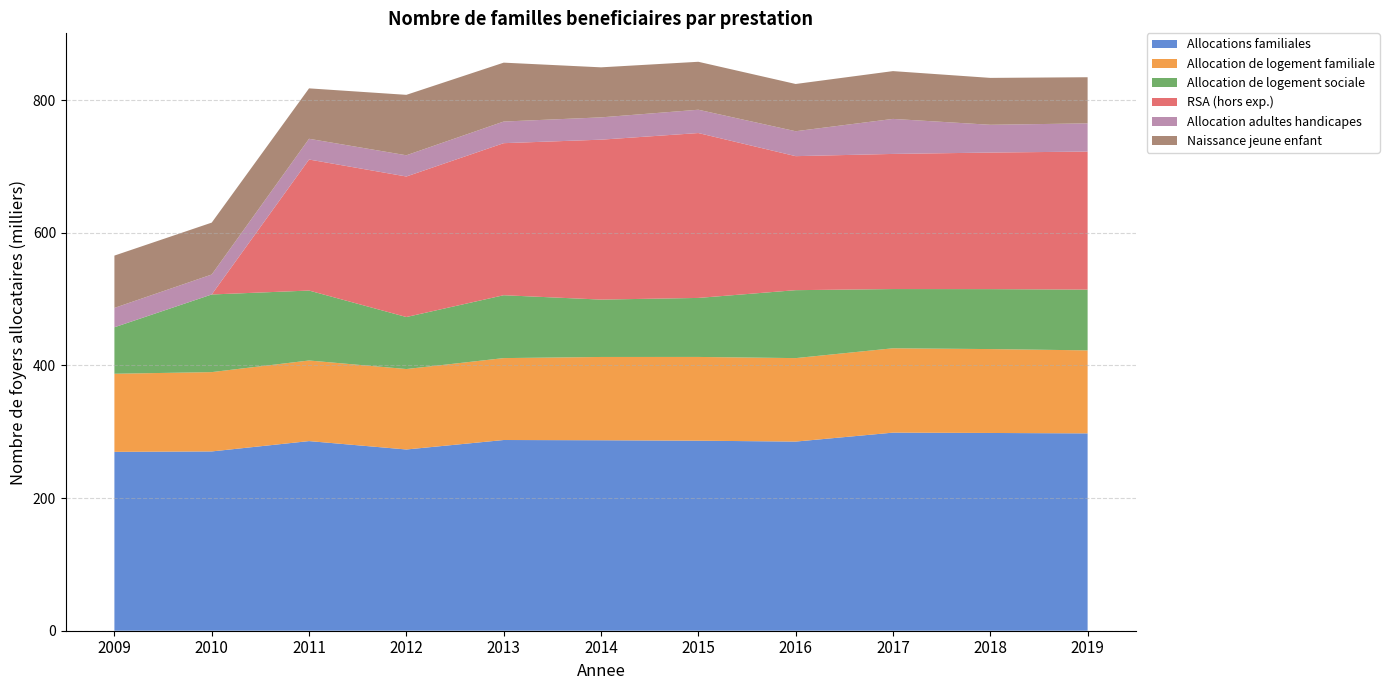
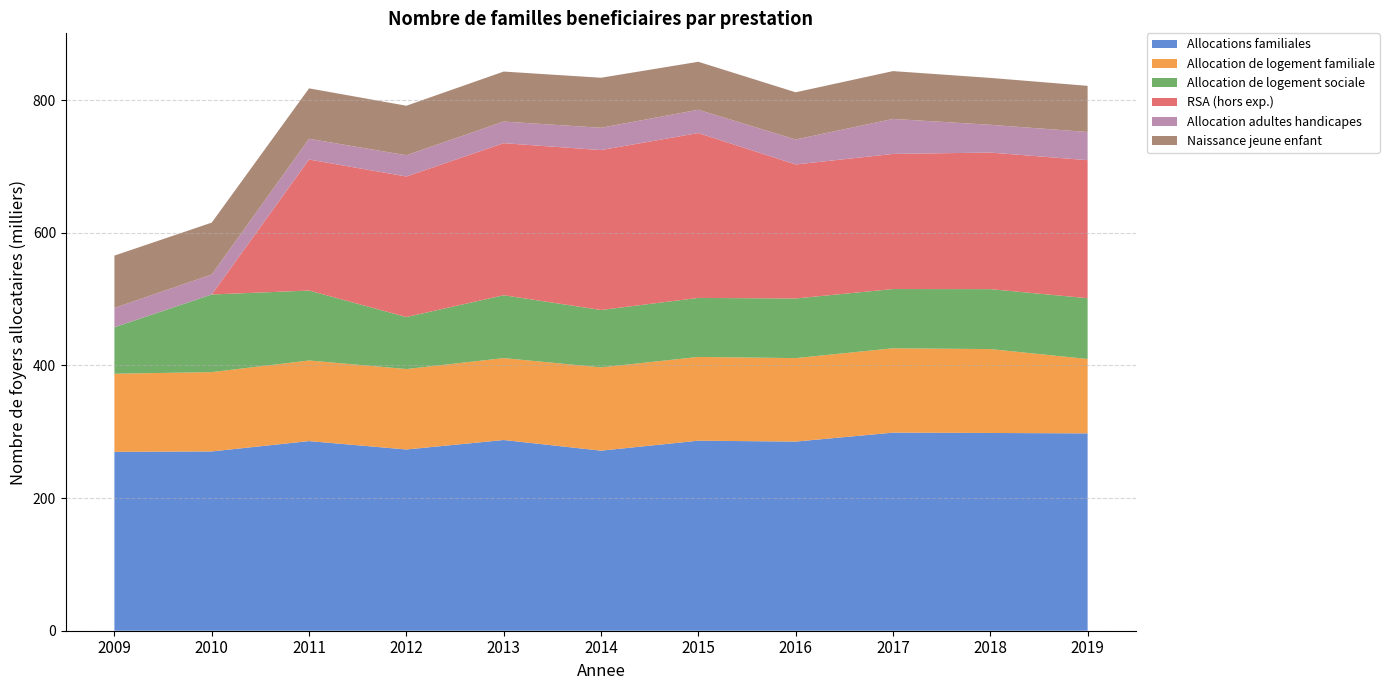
Naissance jeune enfant, 2012: 90 -> 70
Naissance jeune enfant, 2013: 90 -> 80
Allocations familiales, 2014: 290 -> 270
Allocation de logement sociale, 2016: 100 -> 90
Allocation de logement familiale, 2019: 130 -> 110
